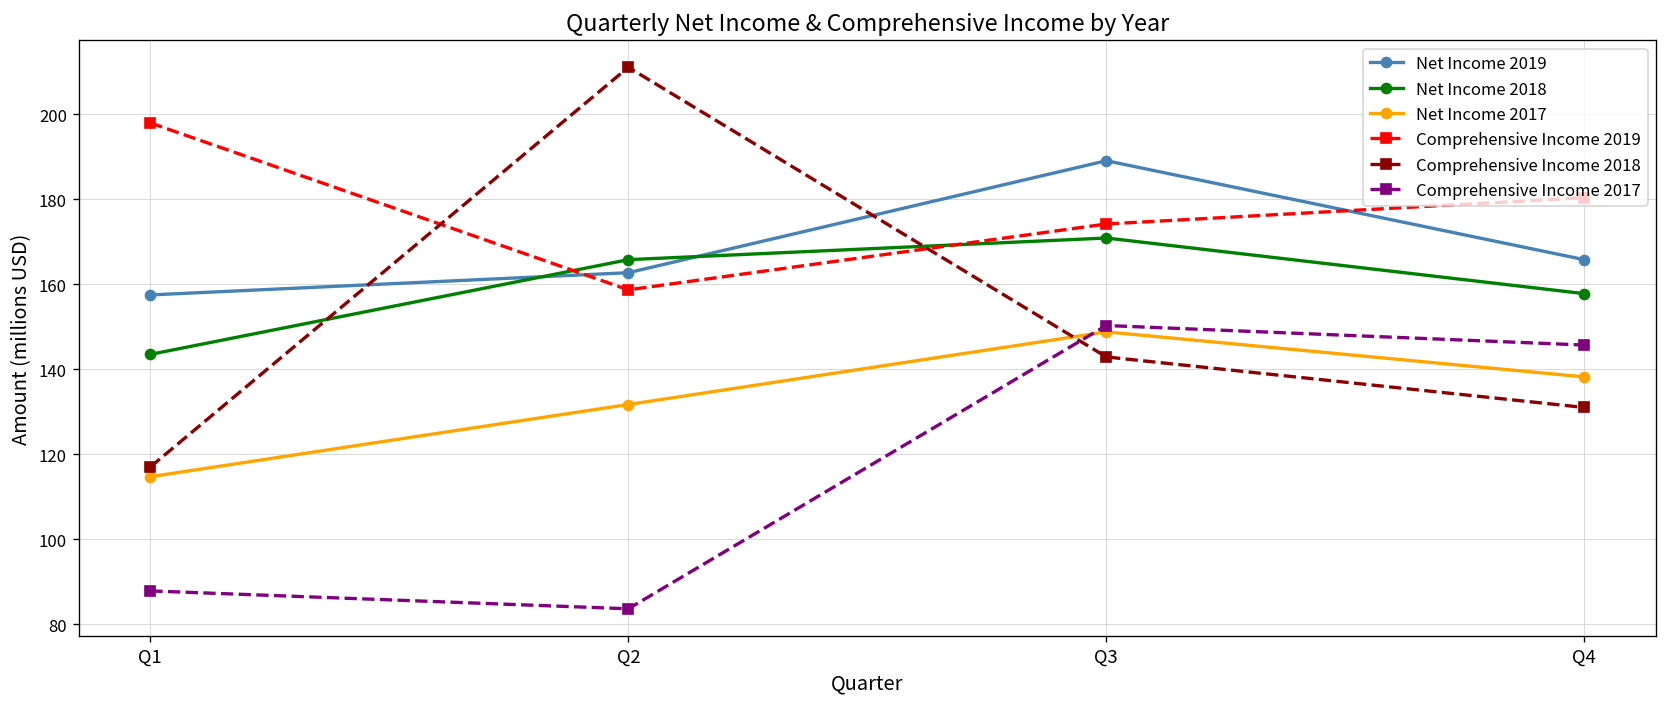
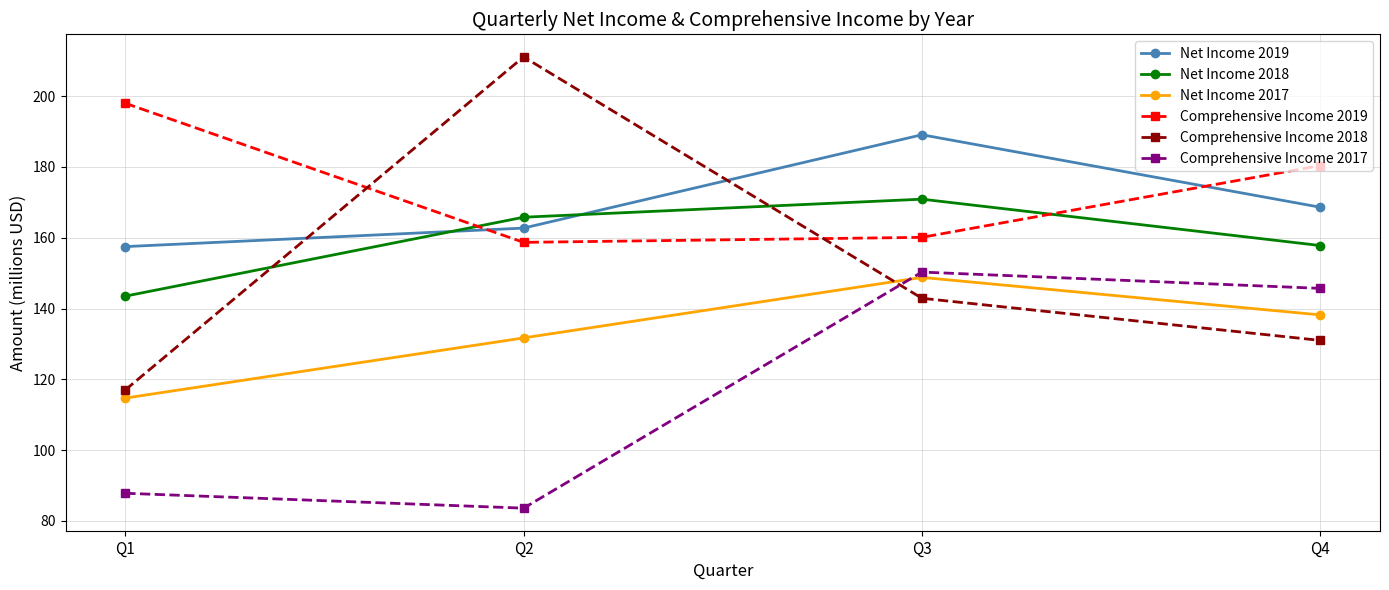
Comprehensive Income 2019, Q3: 174 -> 160
Net Income 2019, Q4: 166 -> 169
